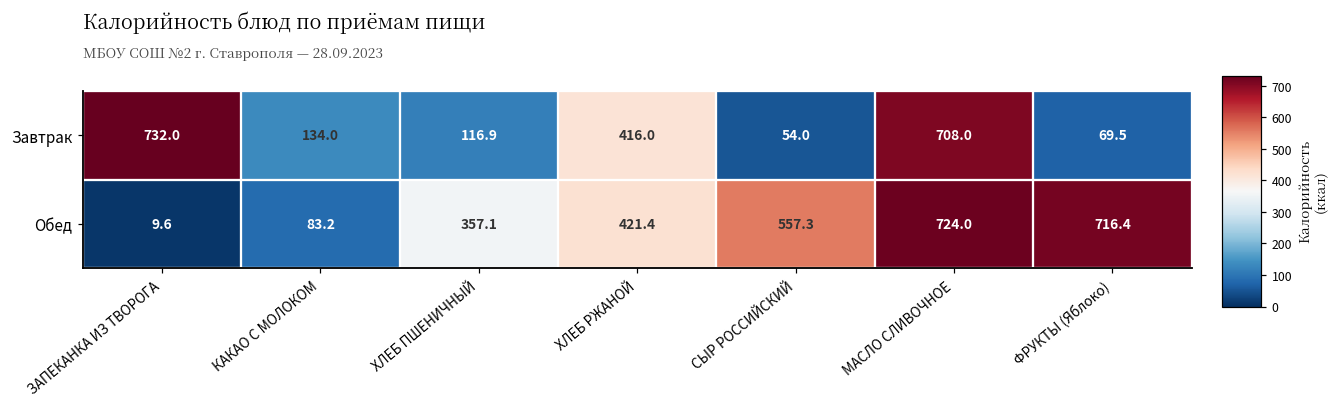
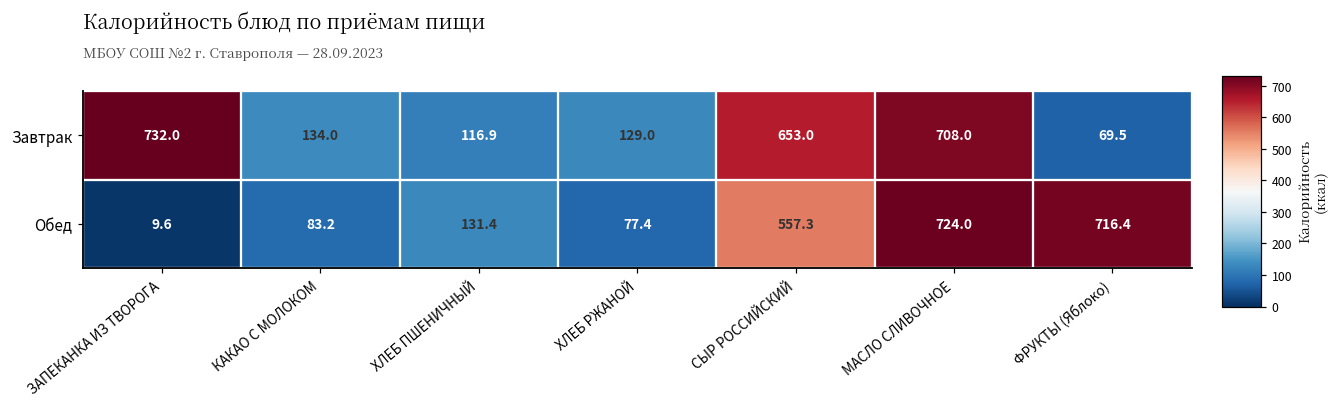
Завтрак, ХЛЕБ РЖАНОЙ: 416.0 -> 129.0
Завтрак, СЫР РОССИЙСКИЙ: 54.0 -> 653.0
Обед, ХЛЕБ ПШЕНИЧНЫЙ: 357.1 -> 131.4
Обед, ХЛЕБ РЖАНОЙ: 421.4 -> 77.4
